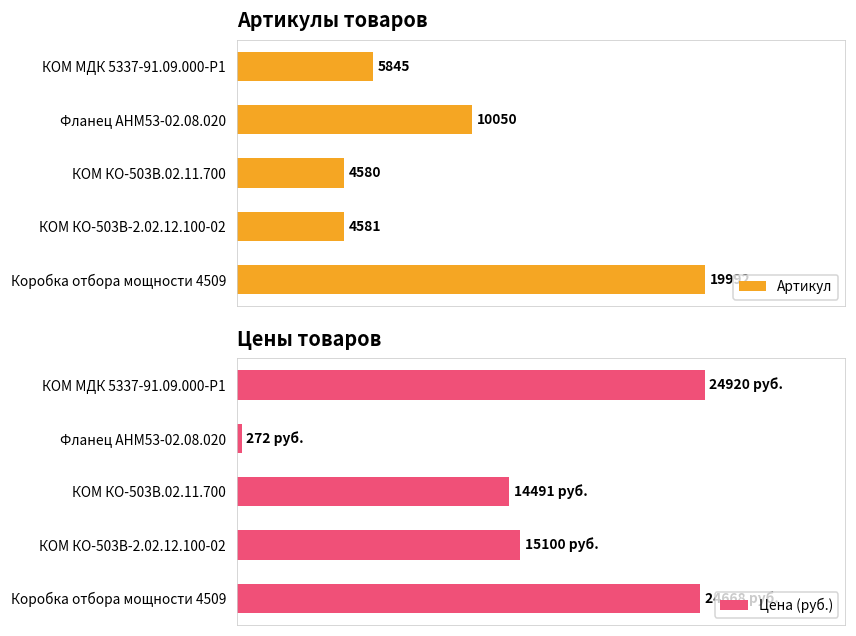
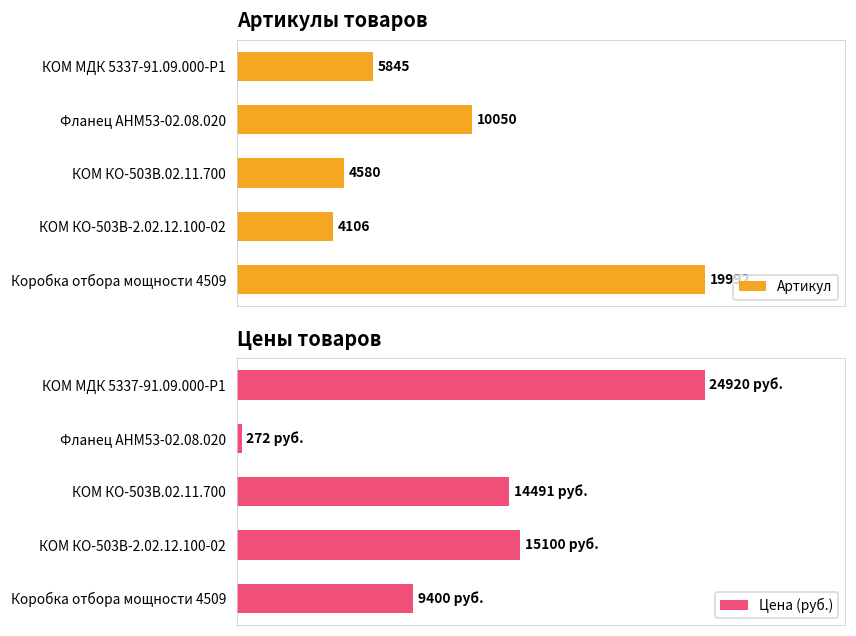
Артикулы товаров, КОМ КО-503В-2.02.12.100-02: 4581 -> 4106
Цены товаров, Коробка отбора мощности 4509: 24668 -> 9400
